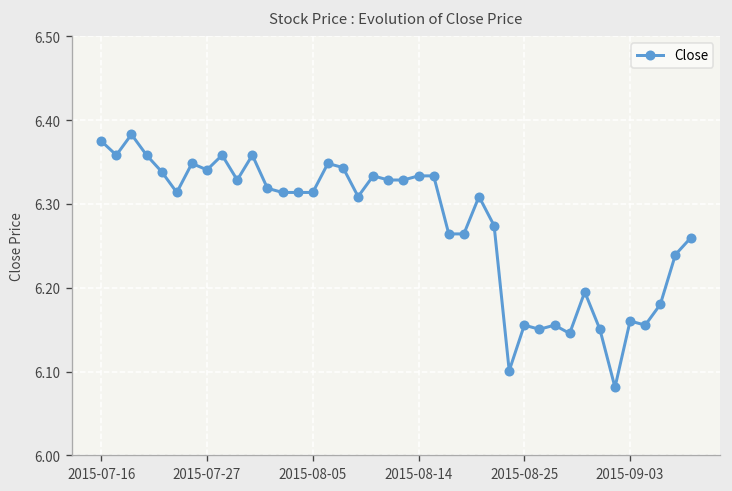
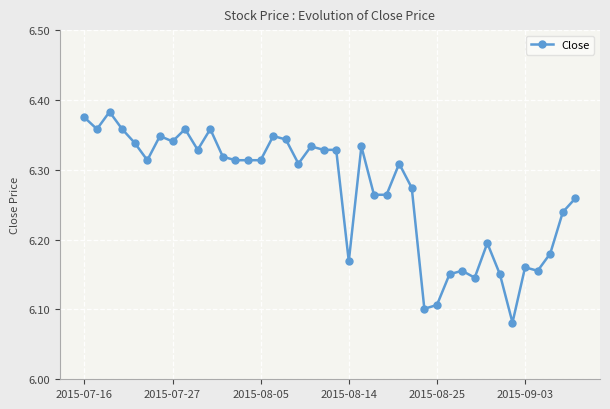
2015-08-14: 6.33 -> 6.17
2015-08-25: 6.16 -> 6.11
